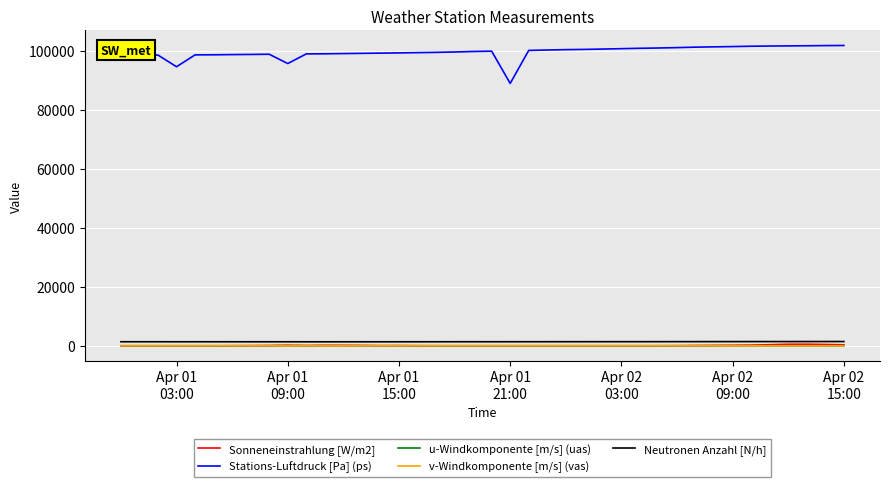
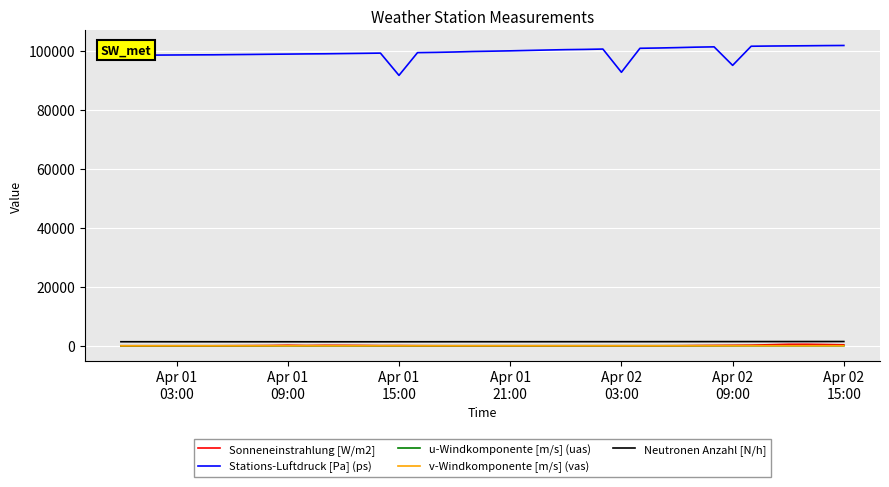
Stations-Luftdruck [Pa] (ps), Apr 01 03:00: 95000 -> 99000
Stations-Luftdruck [Pa] (ps), Apr 01 09:00: 96000 -> 99000
Stations-Luftdruck [Pa] (ps), Apr 01 15:00: 99000 -> 92000
Stations-Luftdruck [Pa] (ps), Apr 01 21:00: 89000 -> 100000
Stations-Luftdruck [Pa] (ps), Apr 02 03:00: 101000 -> 93000
Stations-Luftdruck [Pa] (ps), Apr 02 09:00: 101000 -> 95000
